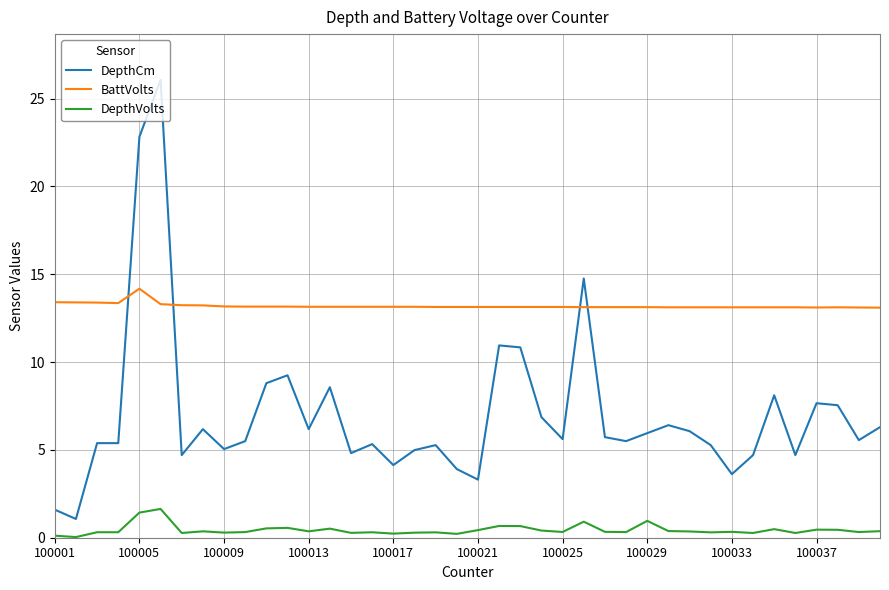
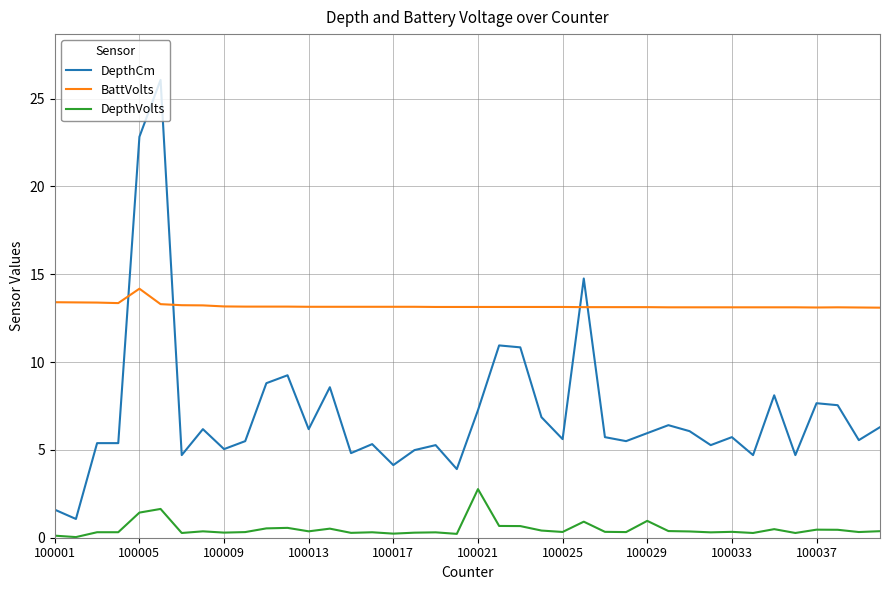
DepthCm, 100021: 3.3 -> 7.3
DepthVolts, 100021: 0.4 -> 2.8
DepthCm, 100033: 3.6 -> 5.7
